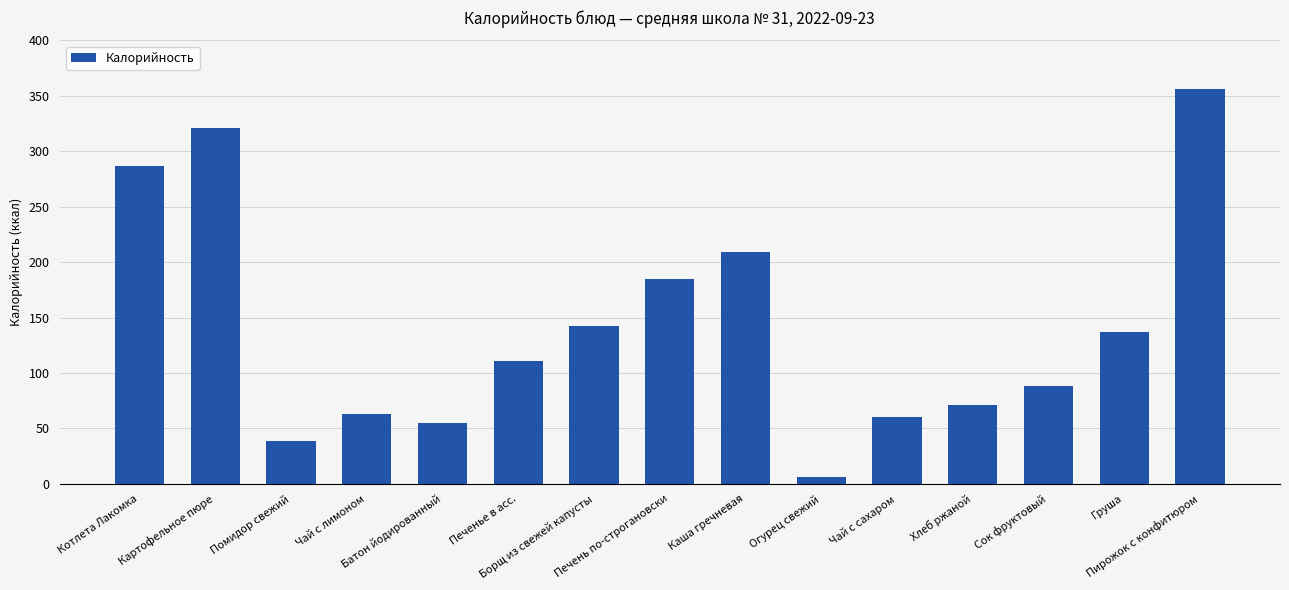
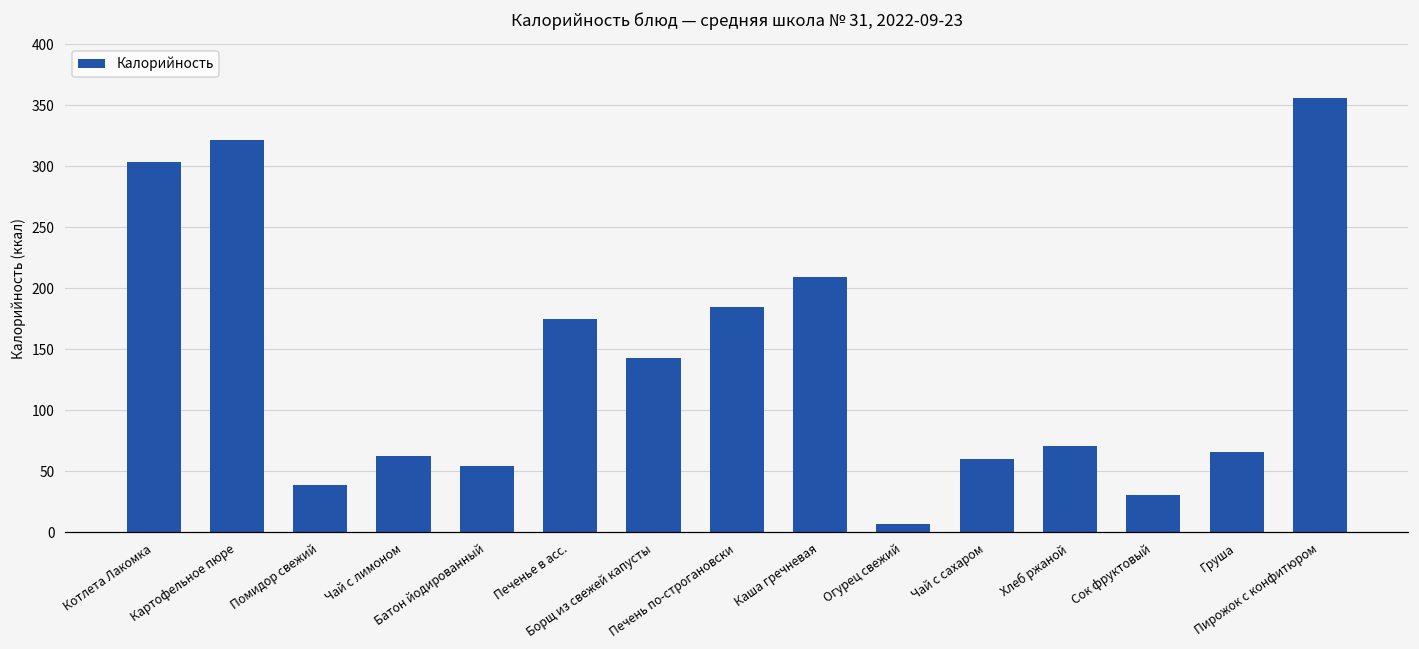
Котлета Лакомка: 287 -> 303
Печенье в асс.: 111 -> 175
Сок фруктовый: 88 -> 30
Груша: 137 -> 66
